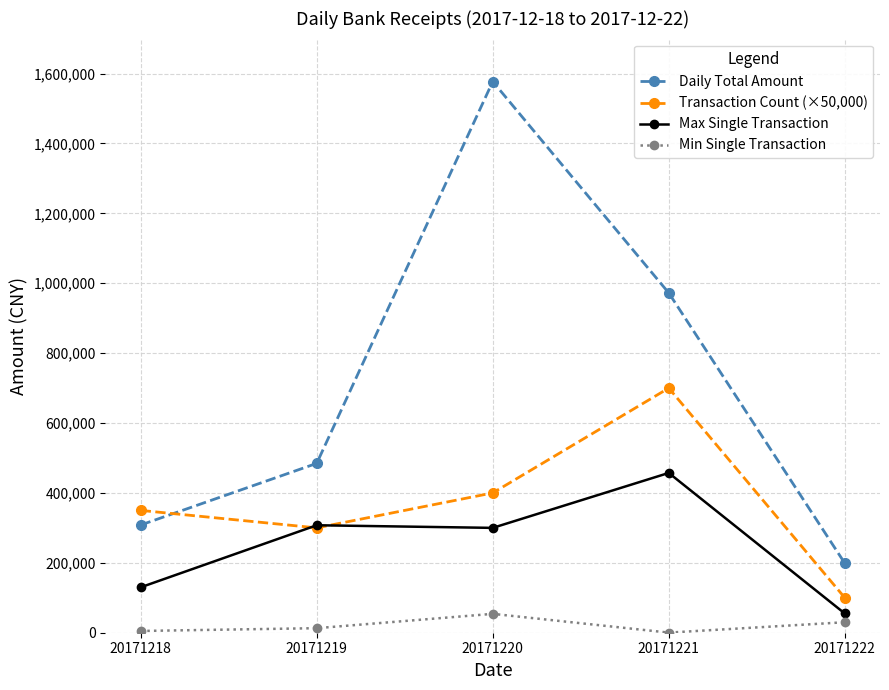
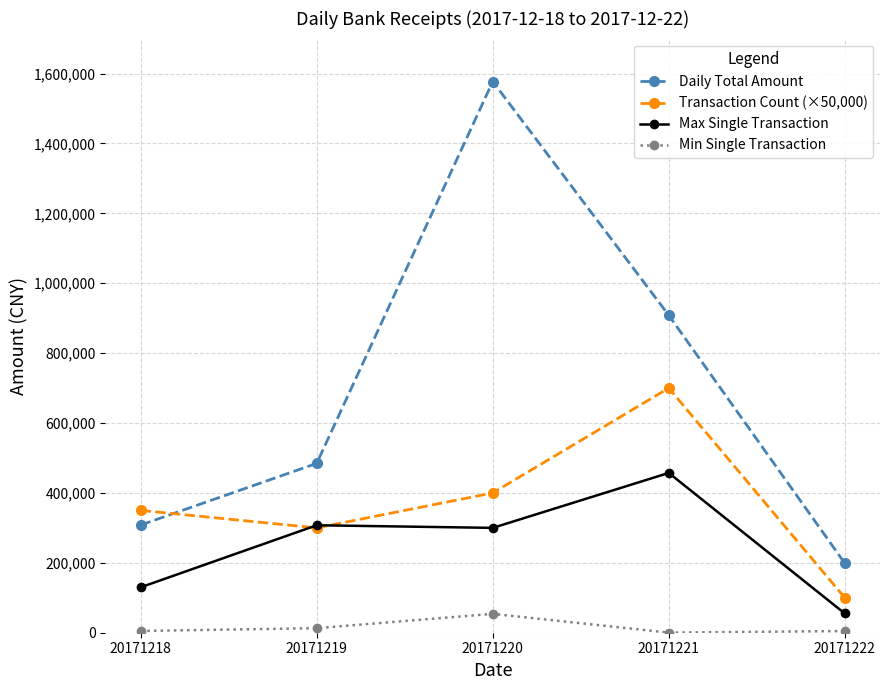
Daily Total Amount, 20171221: 970,000 -> 910,000
Min Single Transaction, 20171222: 30,000 -> 0
